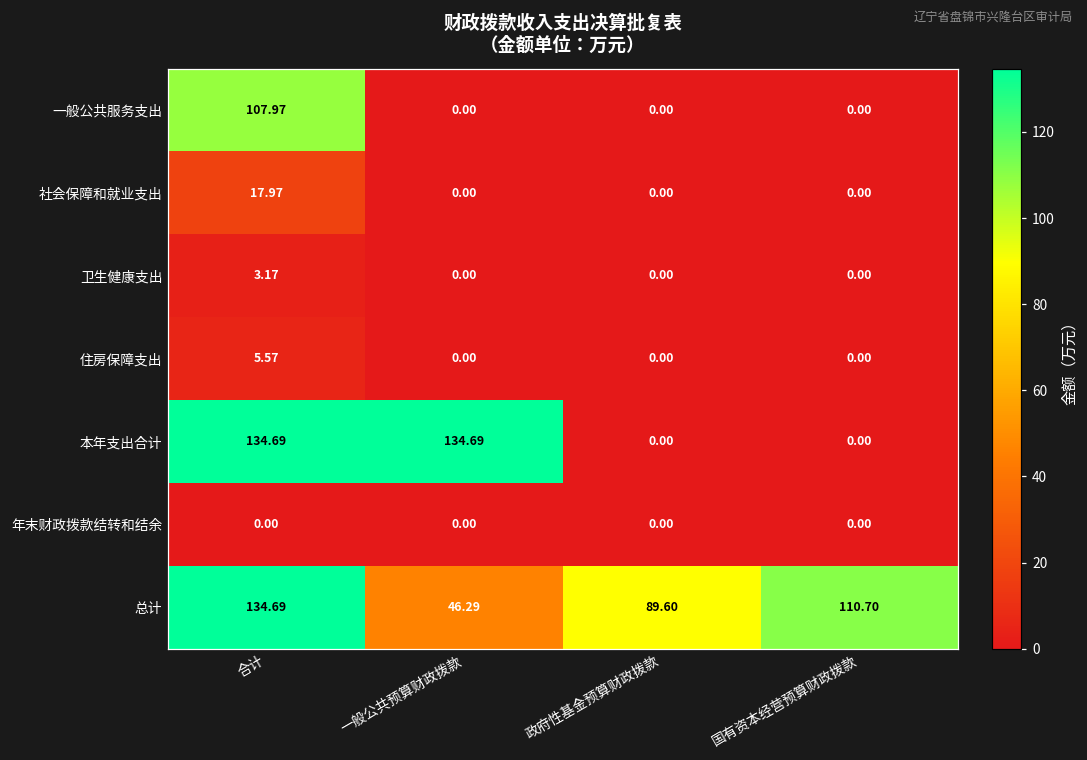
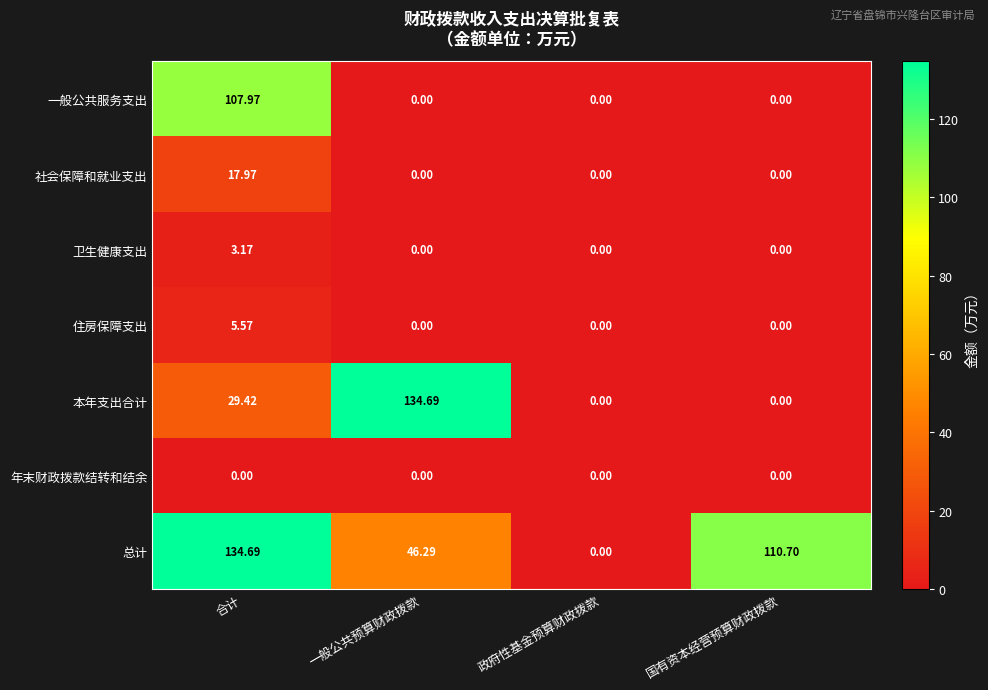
本年支出合计, 合计: 134.69 -> 29.42
总计, 政府性基金预算财政拨款: 89.60 -> 0.00
